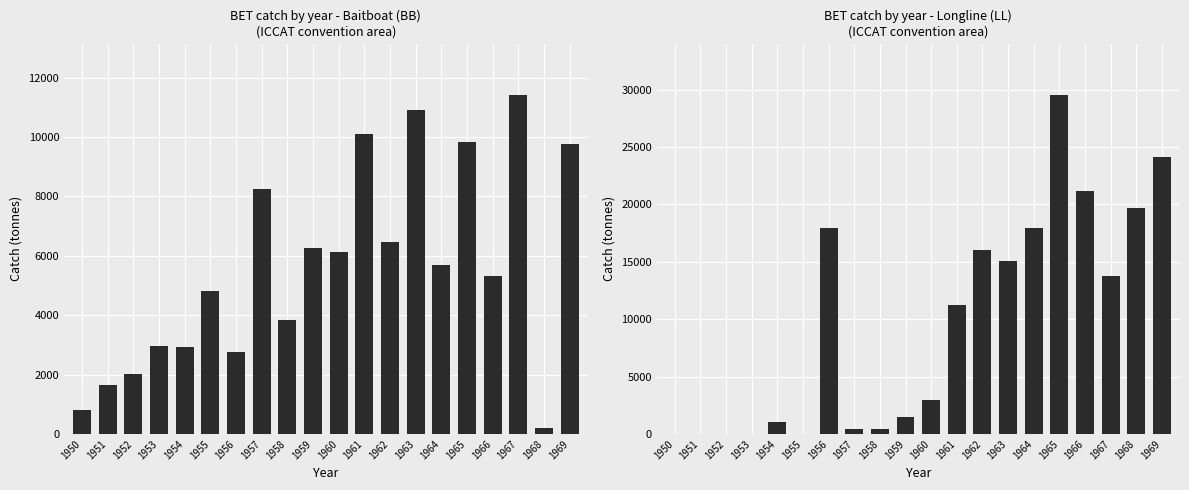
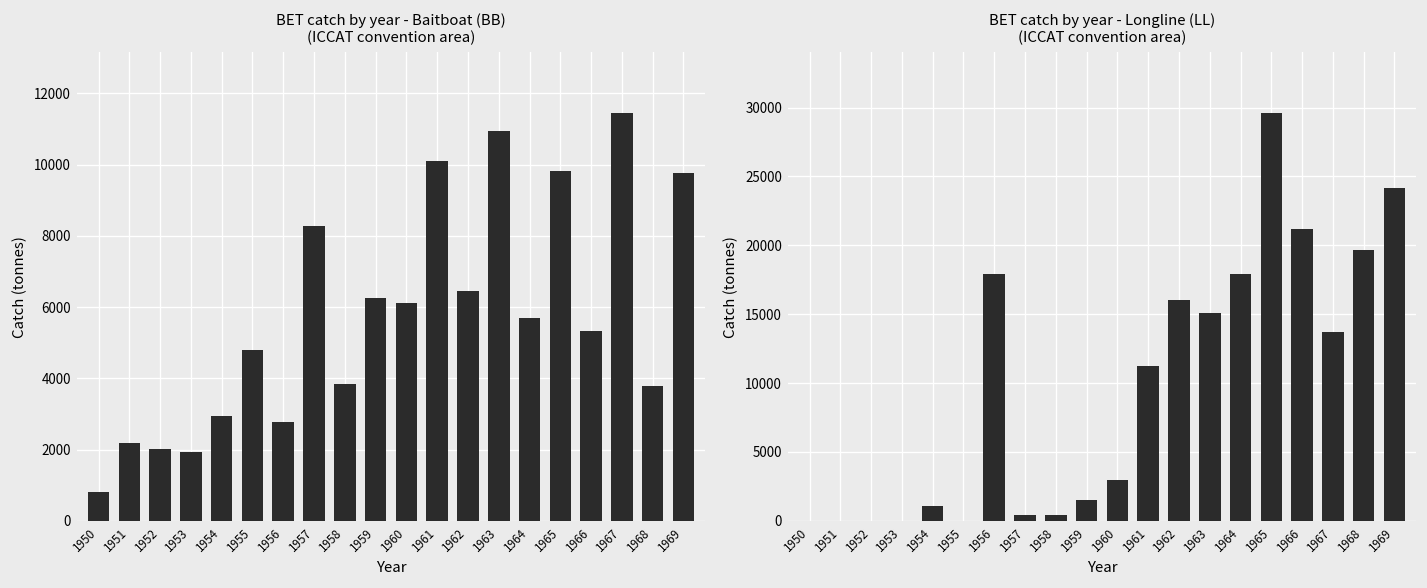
BET catch by year - Baitboat (BB) (ICCAT convention area), 1951: 1700 -> 2200
BET catch by year - Baitboat (BB) (ICCAT convention area), 1953: 3000 -> 1900
BET catch by year - Baitboat (BB) (ICCAT convention area), 1968: 200 -> 3800
